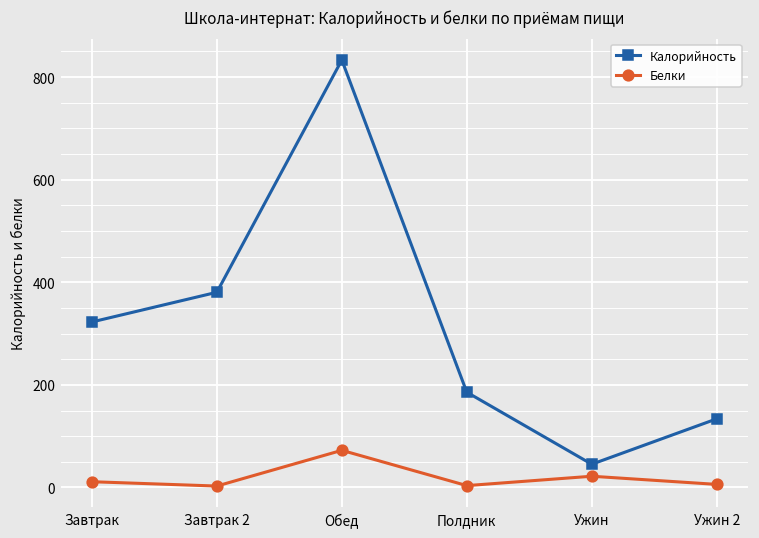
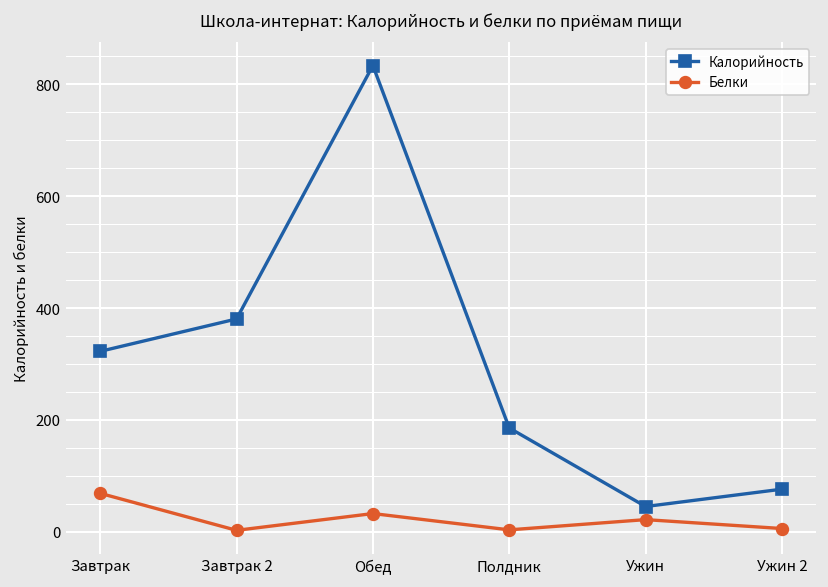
Белки, Завтрак: 10 -> 70
Белки, Обед: 70 -> 30
Калорийность, Ужин 2: 130 -> 80
